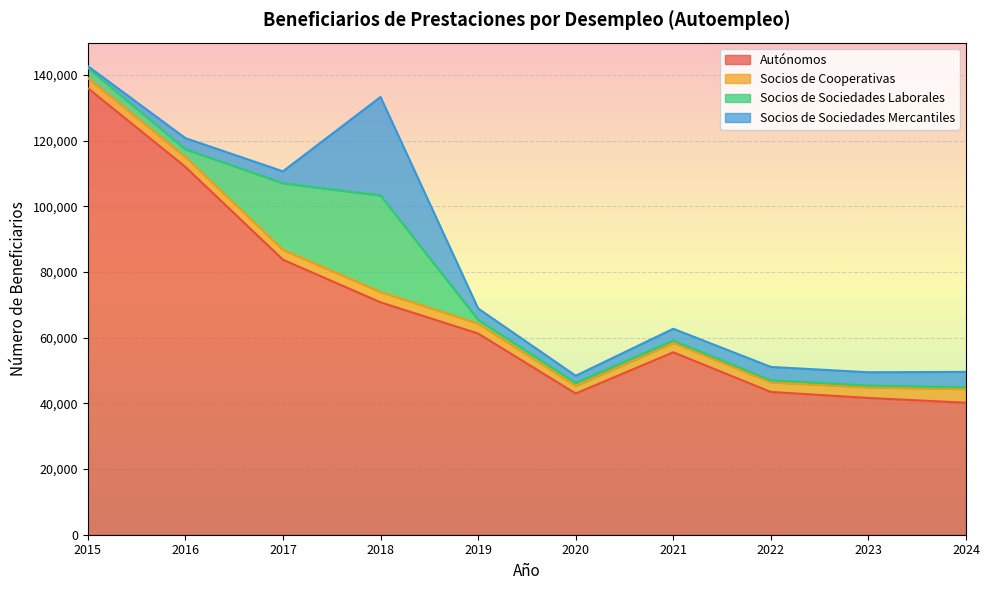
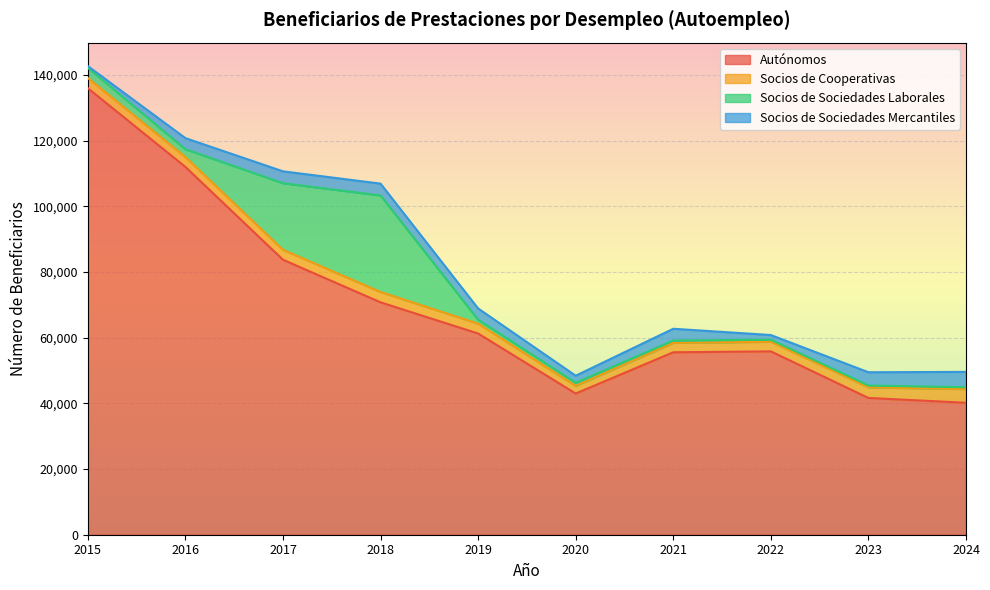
Socios de Sociedades Mercantiles, 2018: 30,000 -> 4,000
Autónomos, 2022: 43,000 -> 56,000
Socios de Sociedades Mercantiles, 2022: 4,000 -> 1,000
